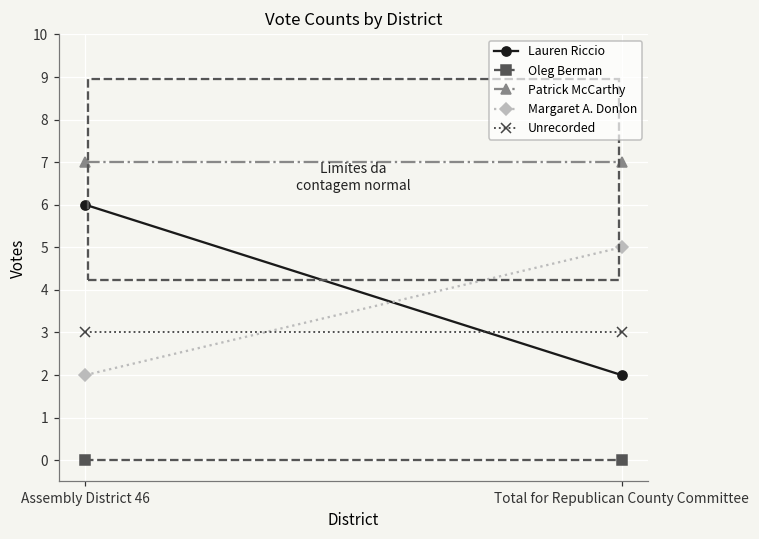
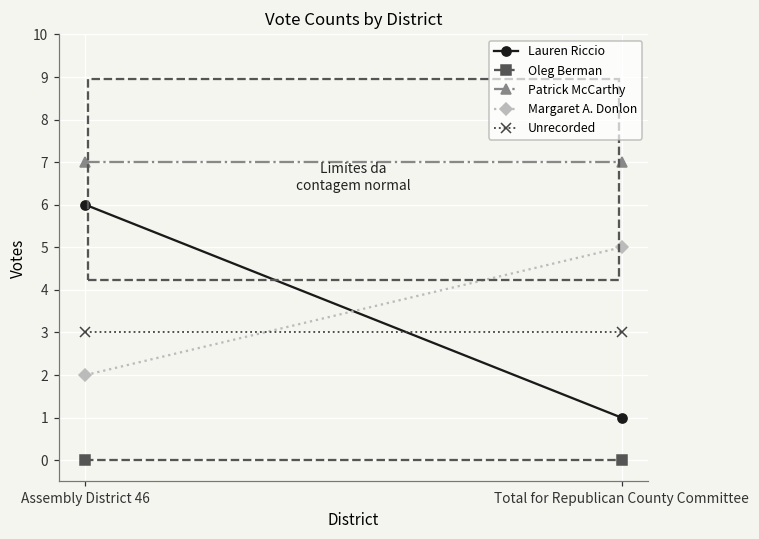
Lauren Riccio, Total for Republican County Committee: 2 -> 1
